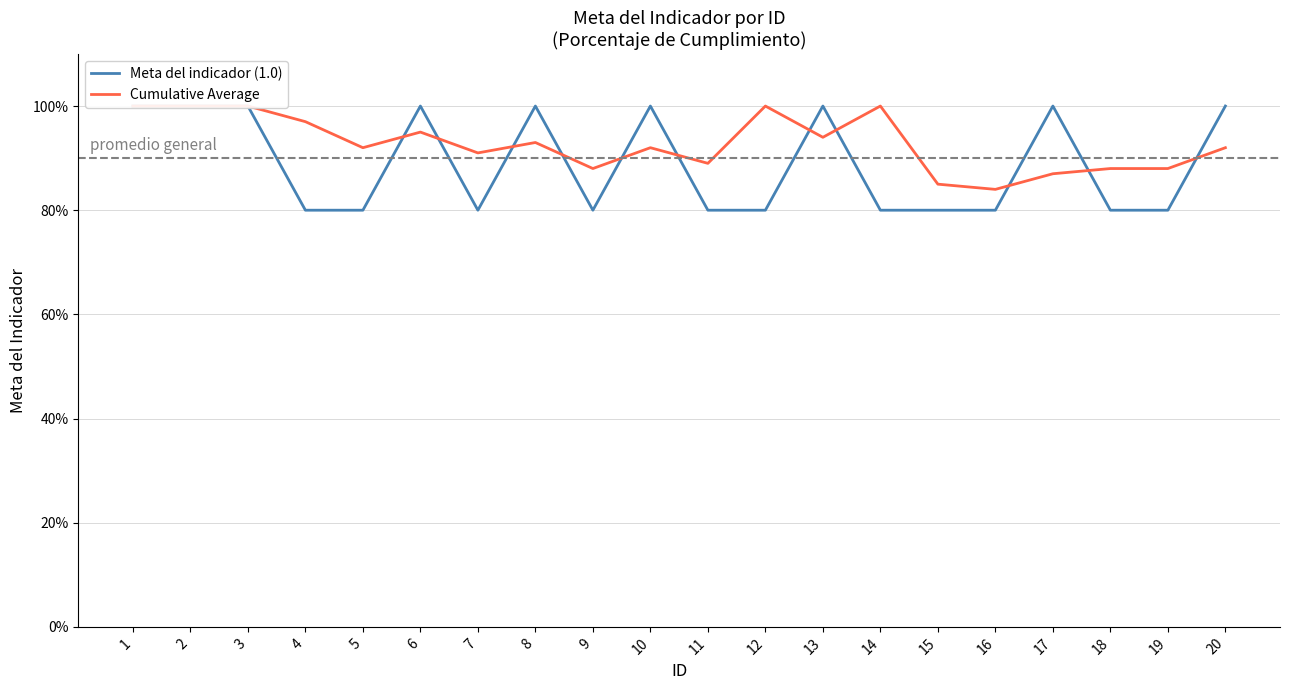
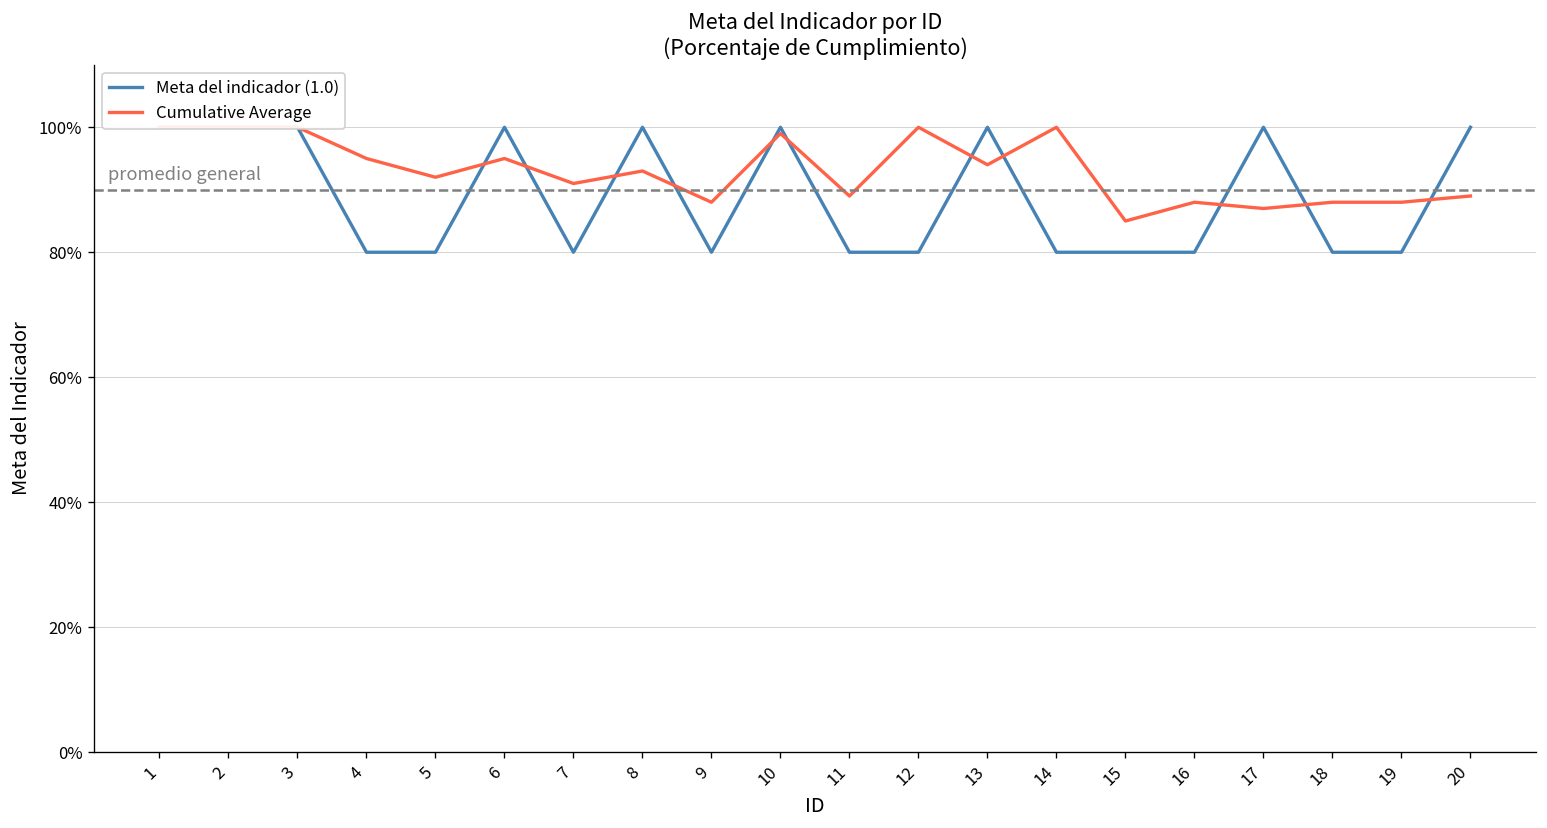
Cumulative Average, 4: 97% -> 95%
Cumulative Average, 10: 92% -> 99%
Cumulative Average, 16: 84% -> 88%
Cumulative Average, 20: 92% -> 89%
